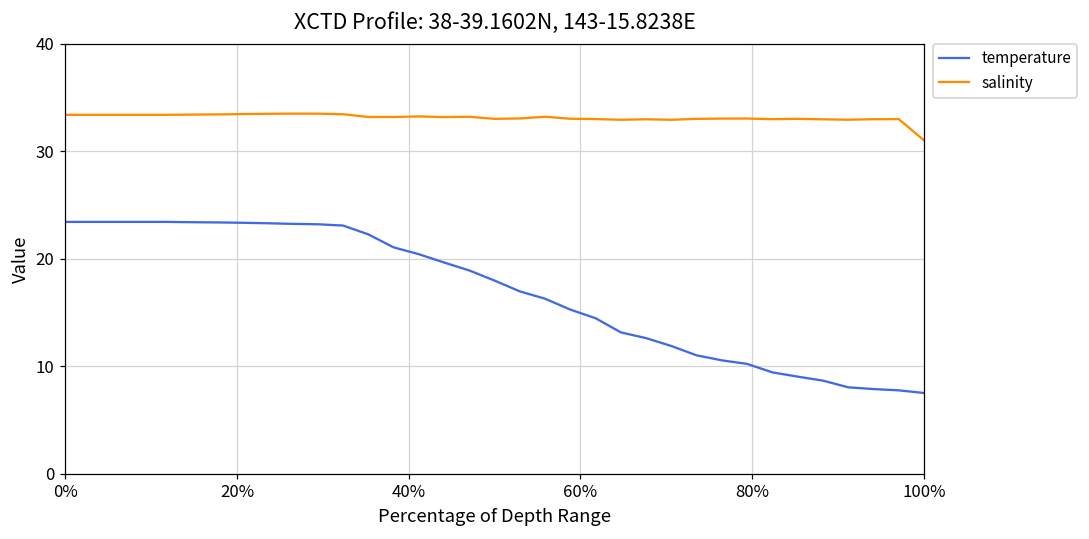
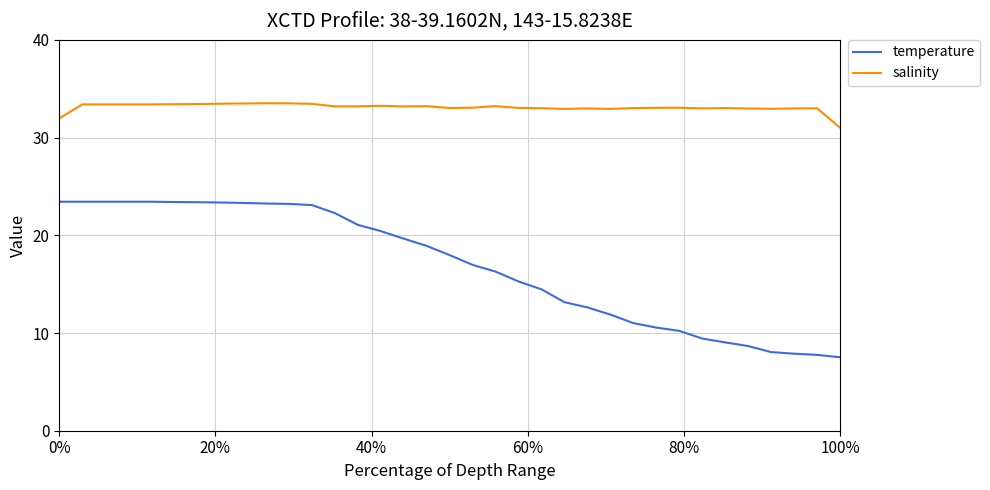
salinity, 0%: 33 -> 32
